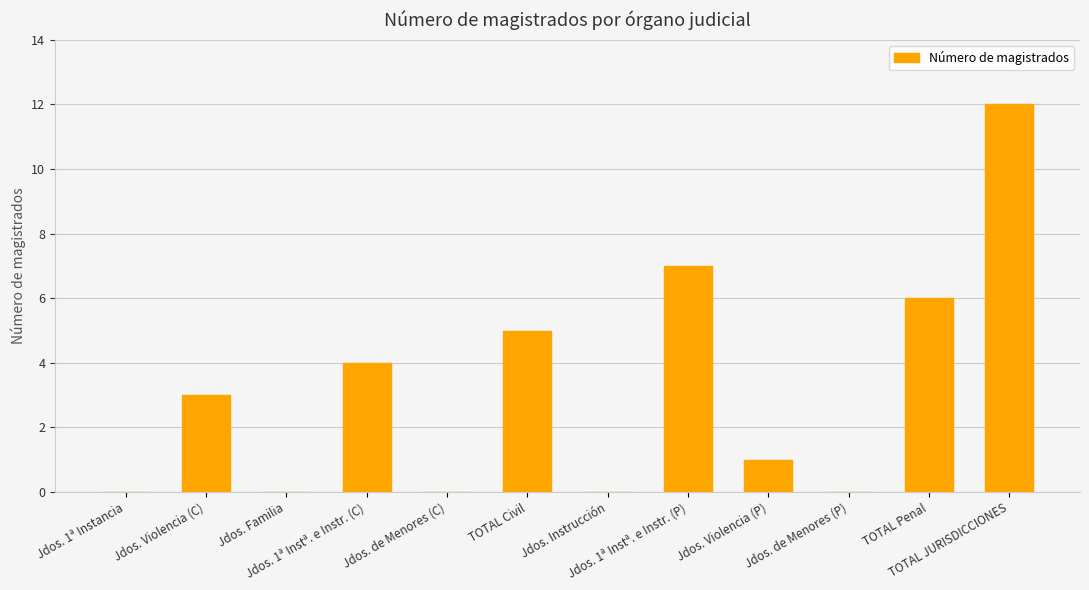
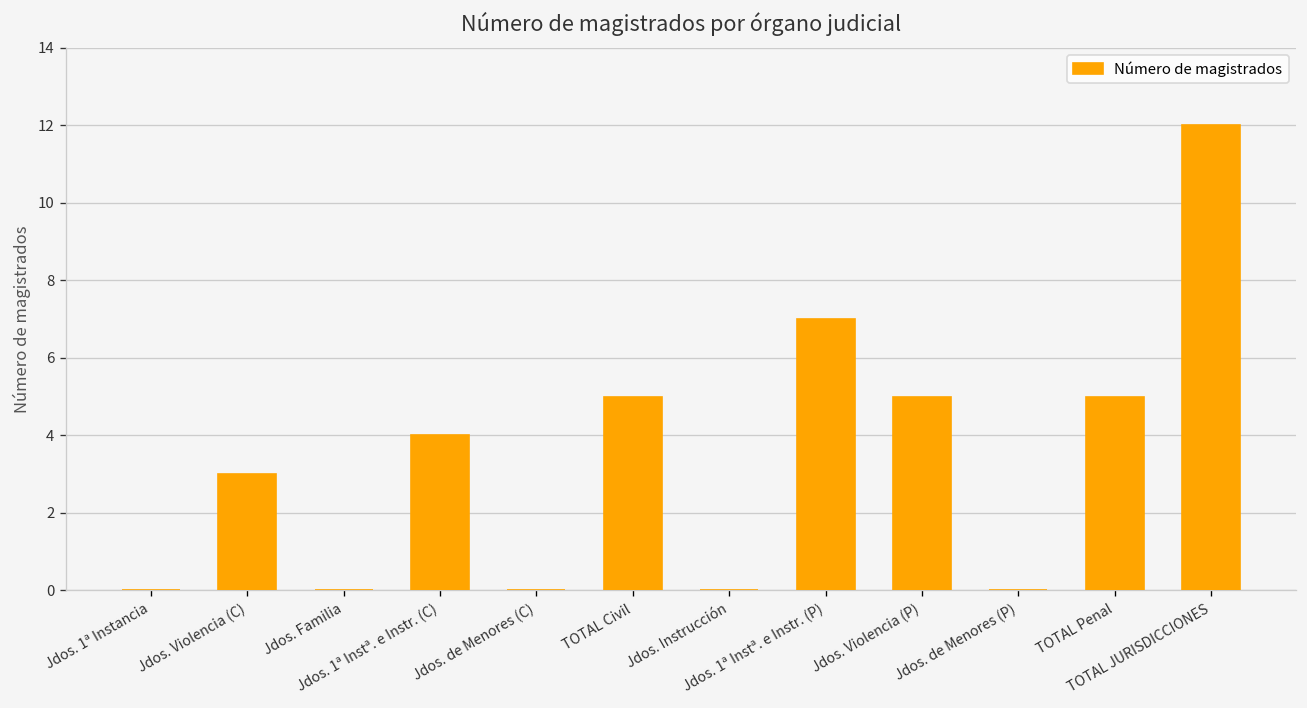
Jdos. Violencia (P): 1 -> 5
TOTAL Penal: 6 -> 5
